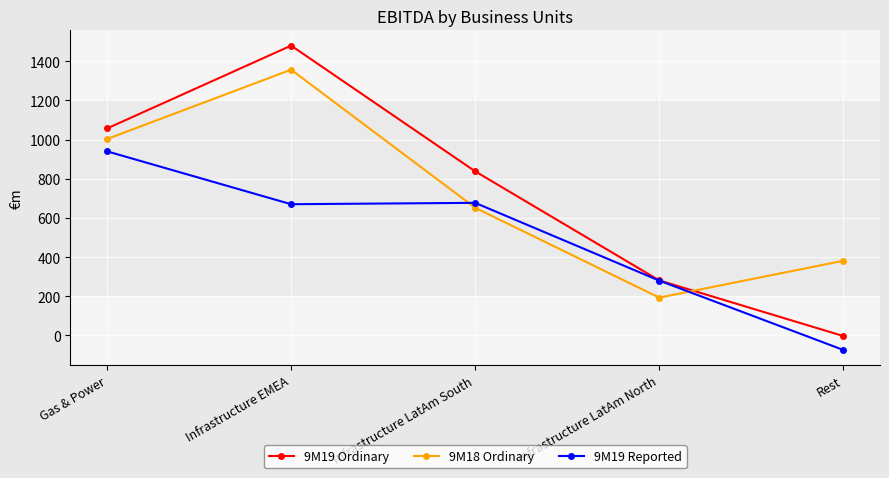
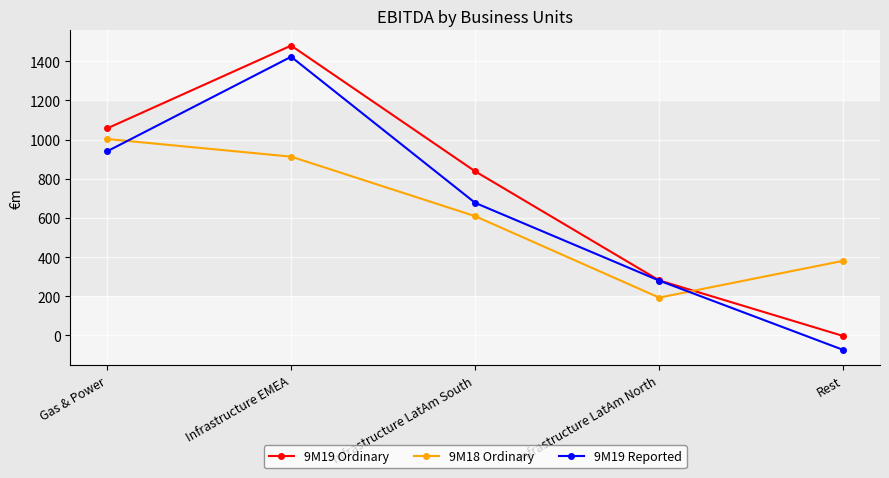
9M18 Ordinary, Infrastructure EMEA: 1360 -> 910
9M19 Reported, Infrastructure EMEA: 670 -> 1420
9M18 Ordinary, Infrastructure LatAm South: 650 -> 610
